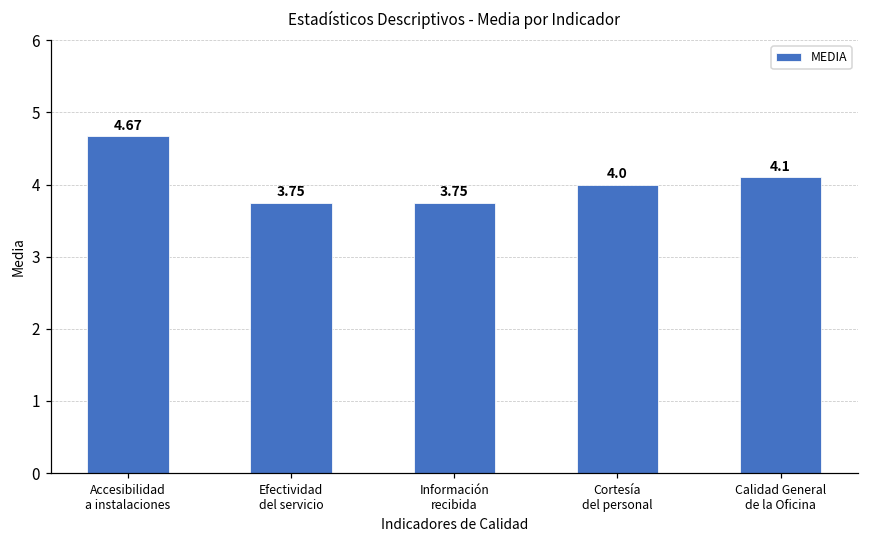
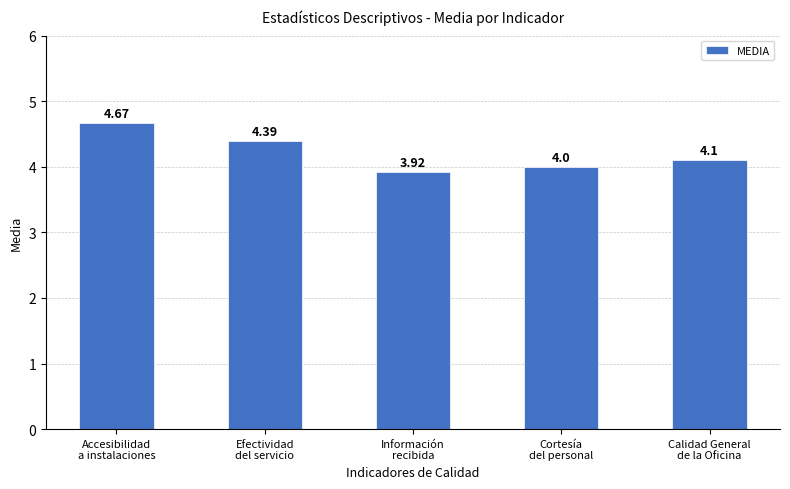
Efectividad del servicio: 3.75 -> 4.39
Información recibida: 3.75 -> 3.92
